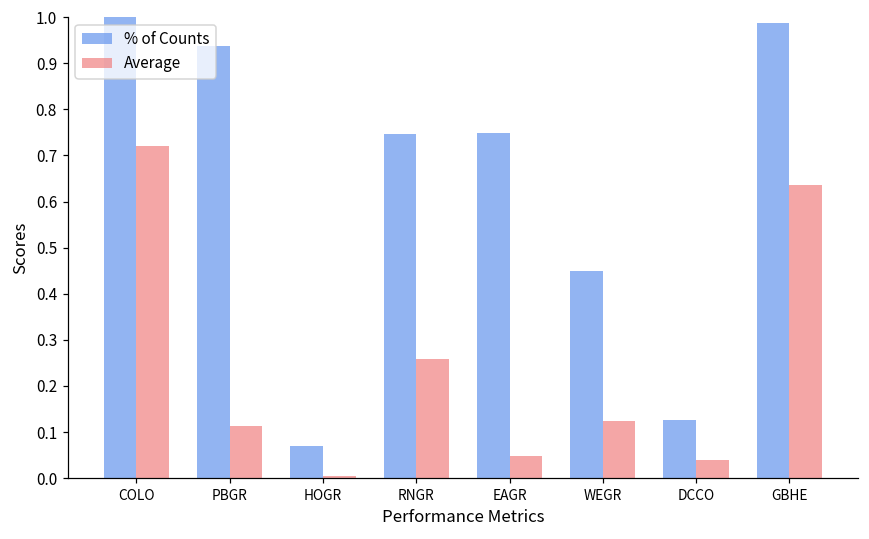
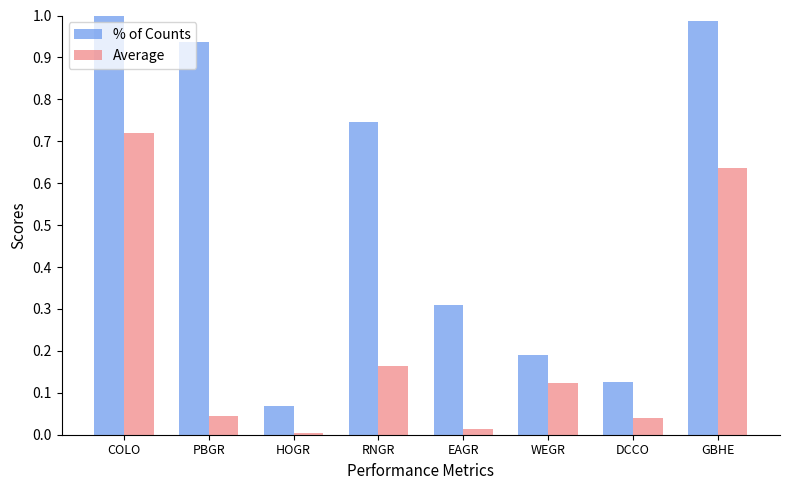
Average, PBGR: 0.11 -> 0.04
Average, RNGR: 0.26 -> 0.16
% of Counts, EAGR: 0.75 -> 0.31
Average, EAGR: 0.05 -> 0.01
% of Counts, WEGR: 0.45 -> 0.19
